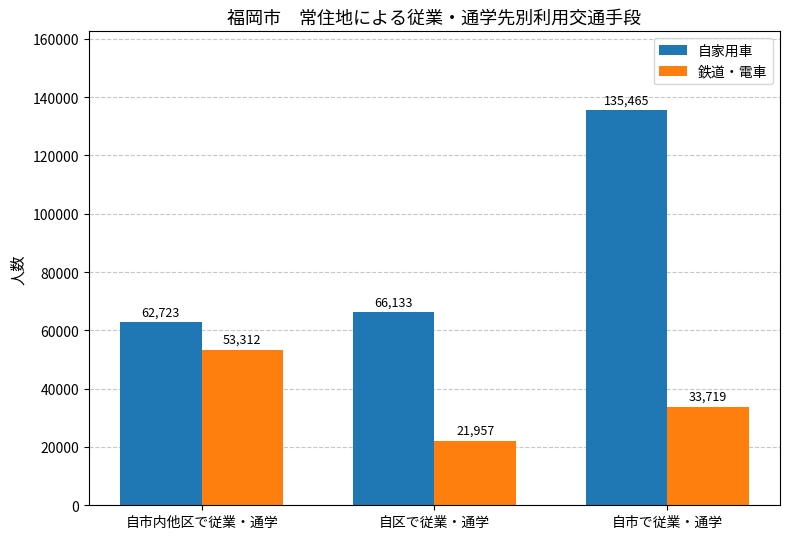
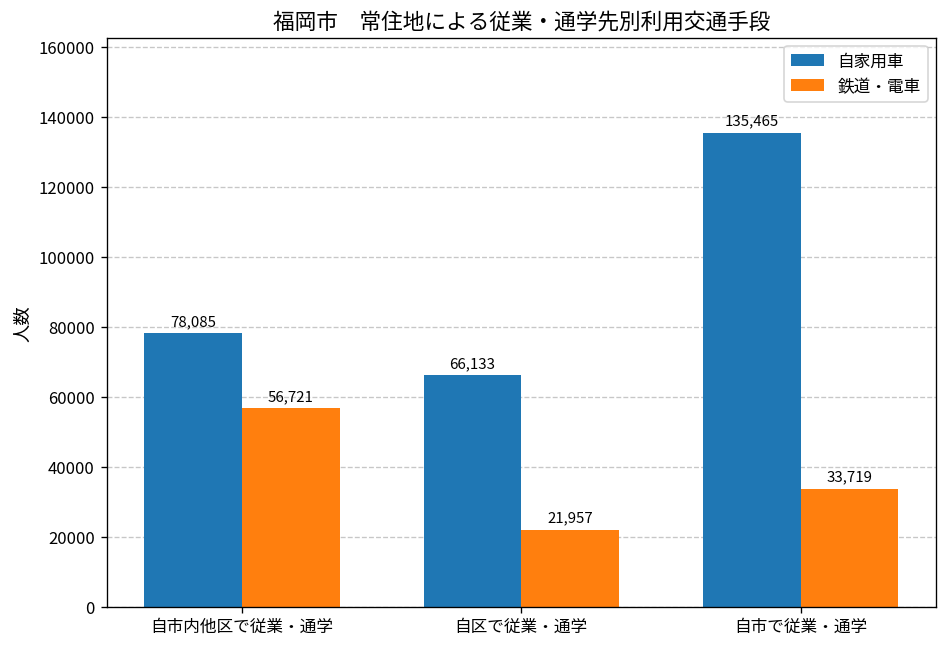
自家用車, 自市内他区で従業・通学: 62,723 -> 78,085
鉄道・電車, 自市内他区で従業・通学: 53,312 -> 56,721
